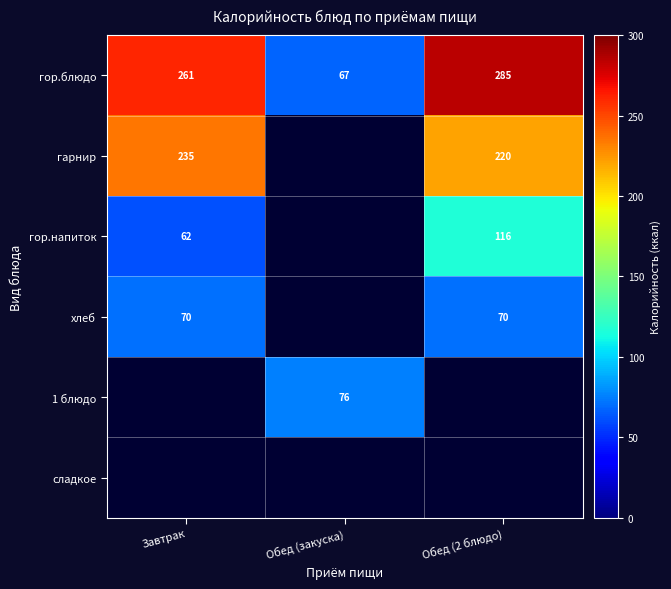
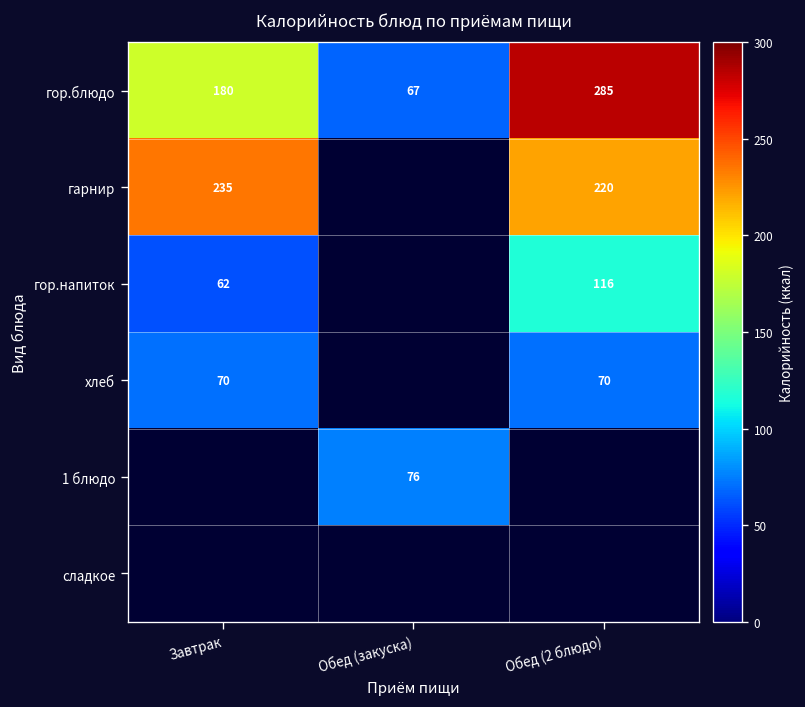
гор.блюдо, Завтрак: 261 -> 180
